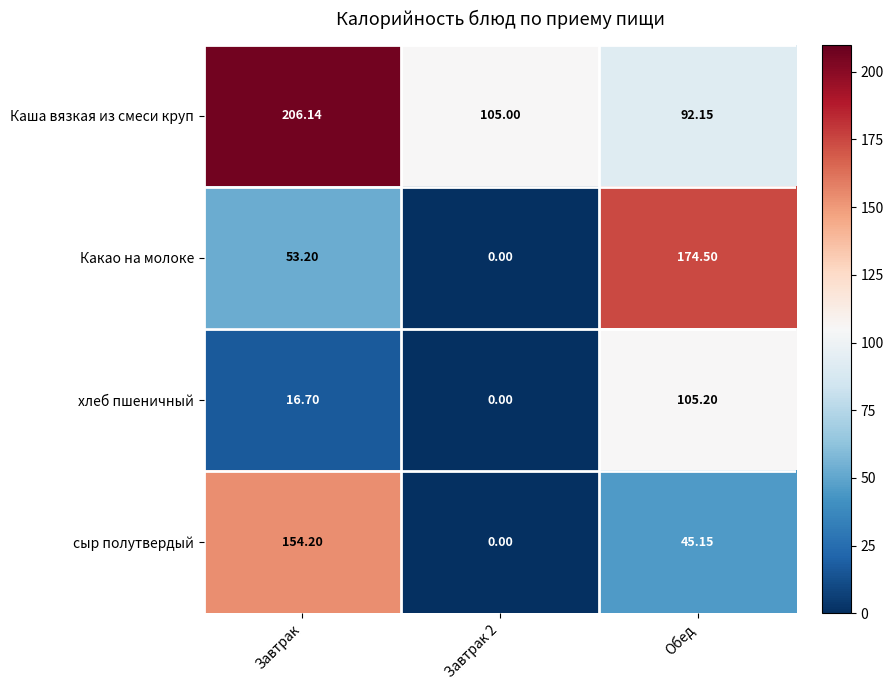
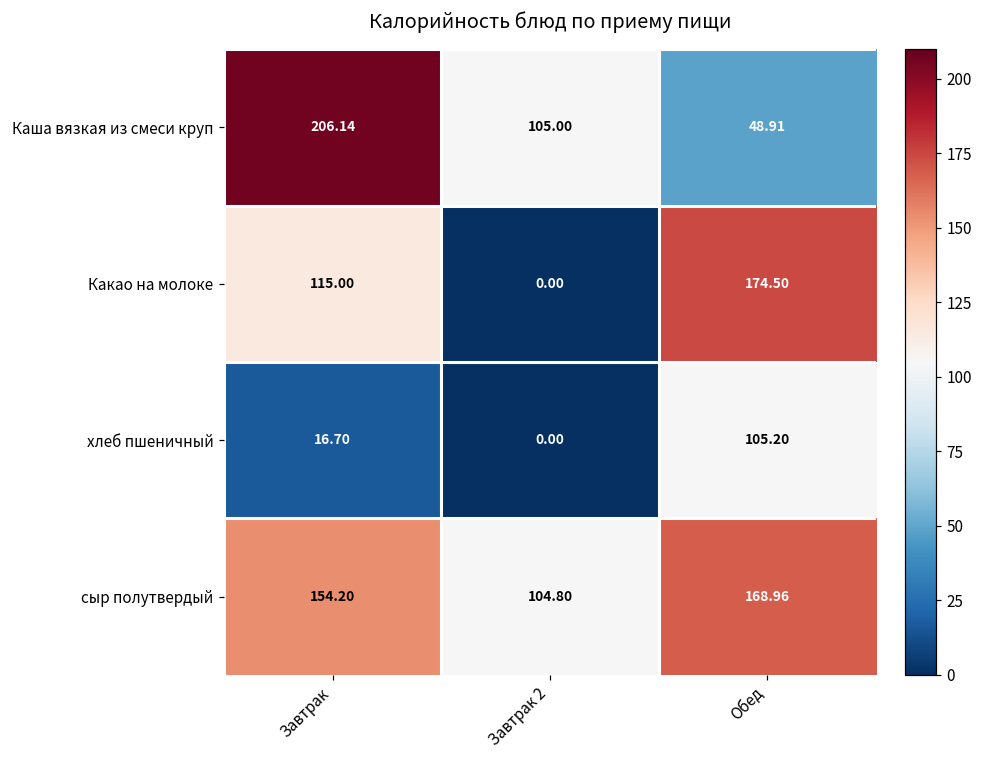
Каша вязкая из смеси круп, Обед: 92.15 -> 48.91
Какао на молоке, Завтрак: 53.20 -> 115.00
сыр полутвердый, Завтрак 2: 0.00 -> 104.80
сыр полутвердый, Обед: 45.15 -> 168.96
